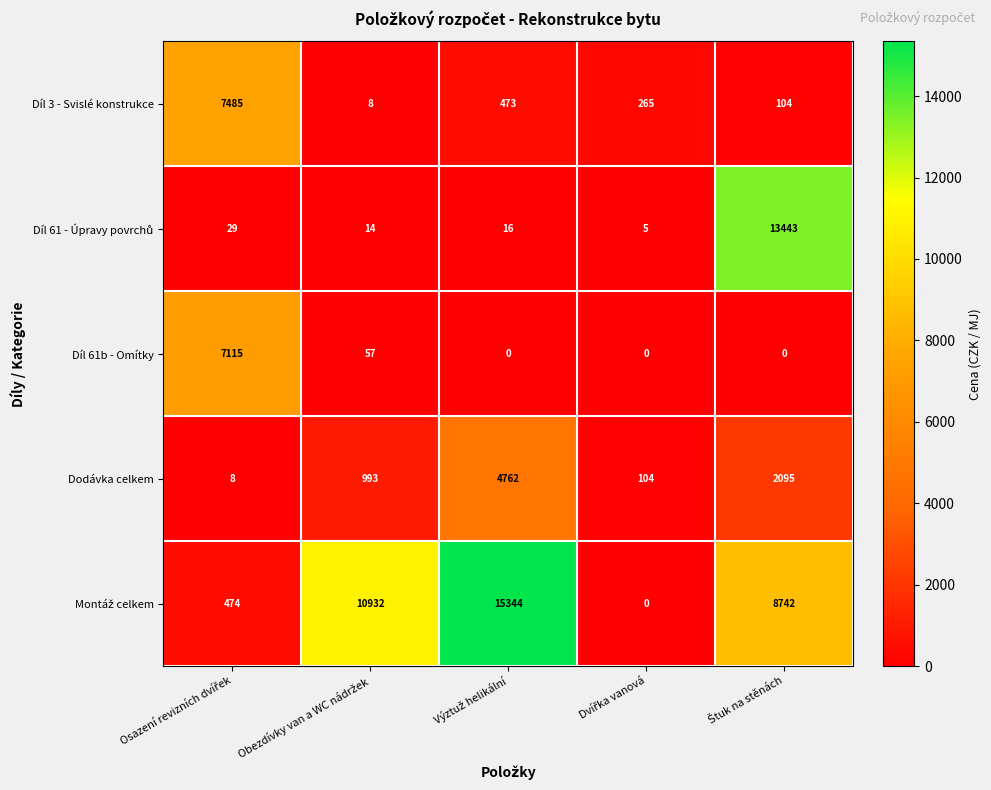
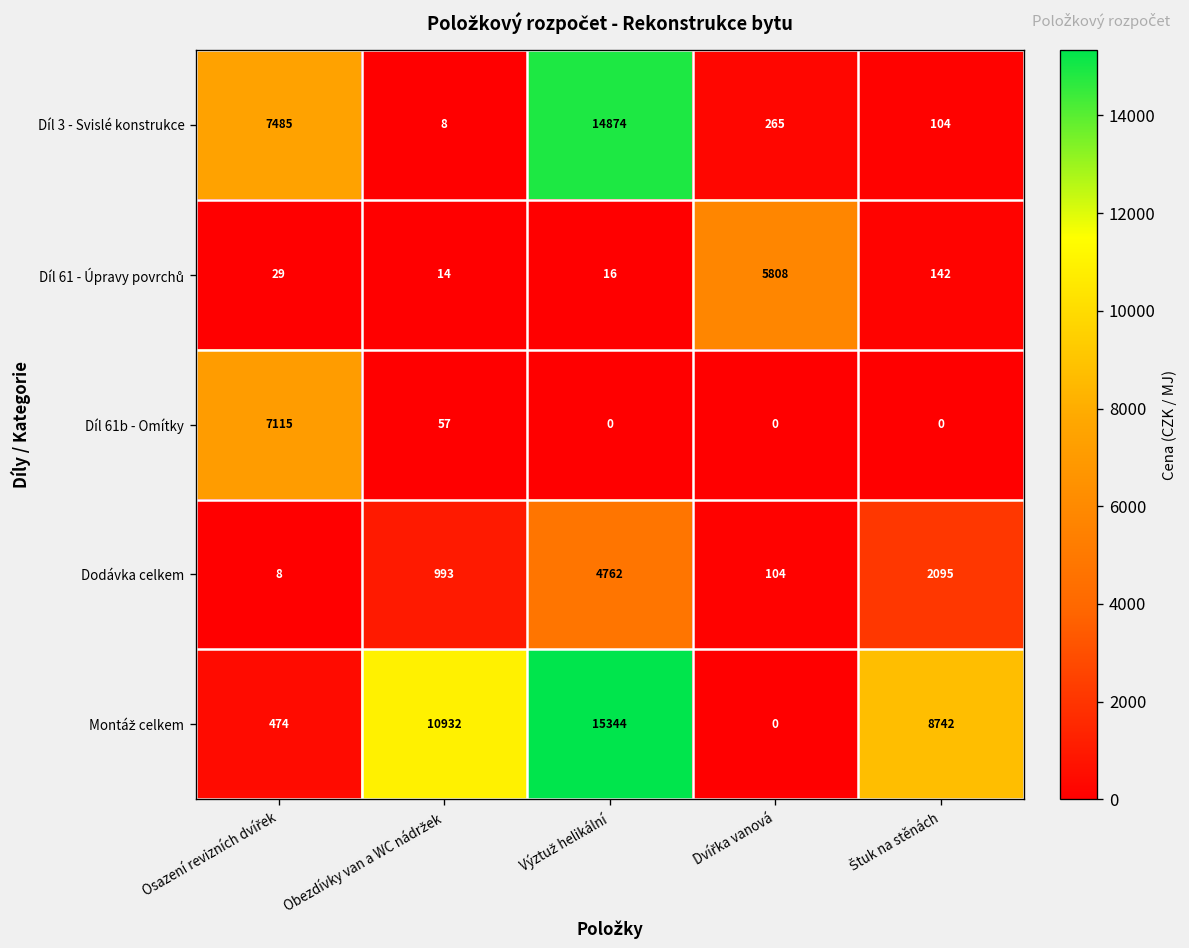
Díl 3 - Svislé konstrukce, Výztuž helikální: 473 -> 14874
Díl 61 - Úpravy povrchů, Dvířka vanová: 5 -> 5808
Díl 61 - Úpravy povrchů, Štuk na stěnách: 13443 -> 142
